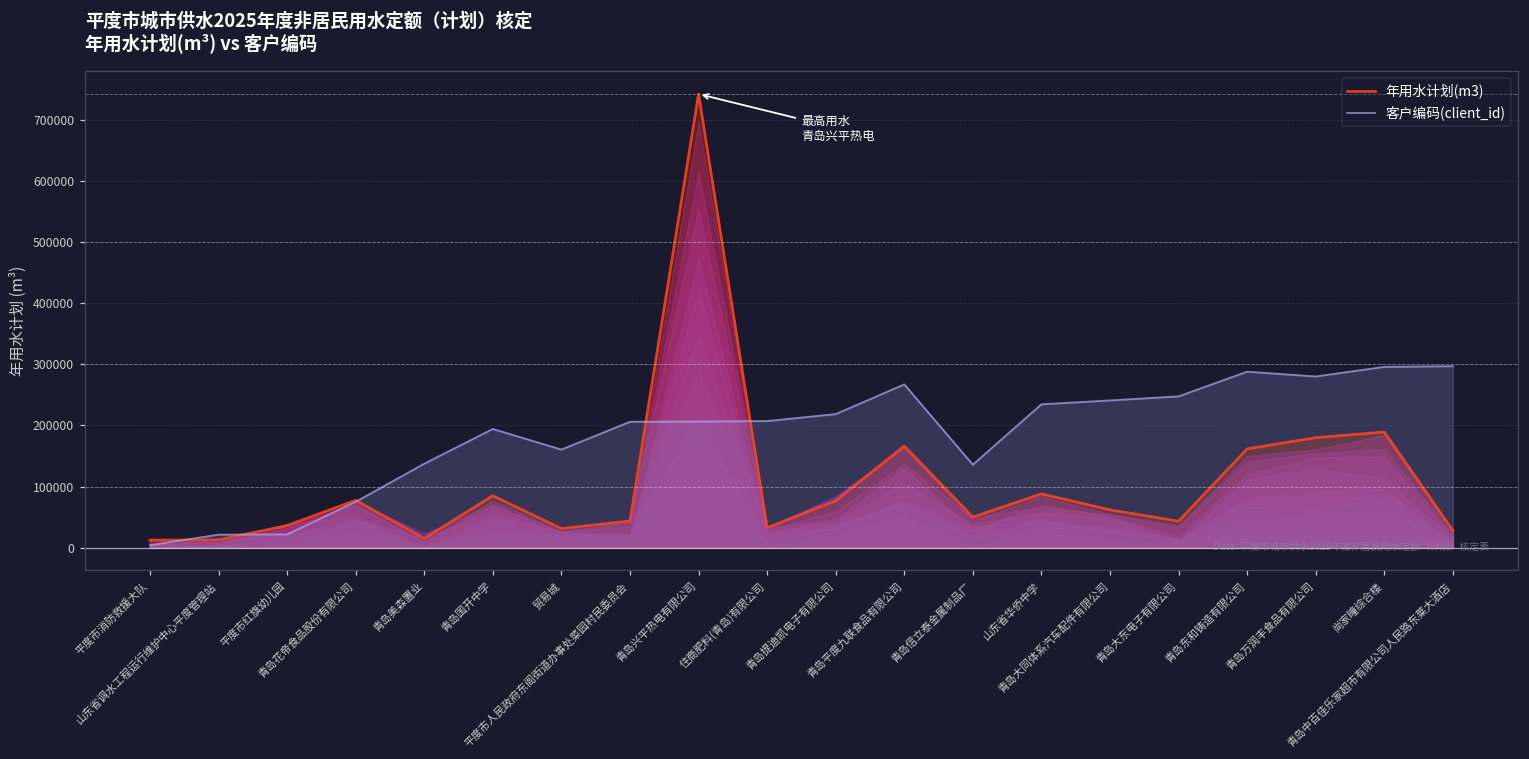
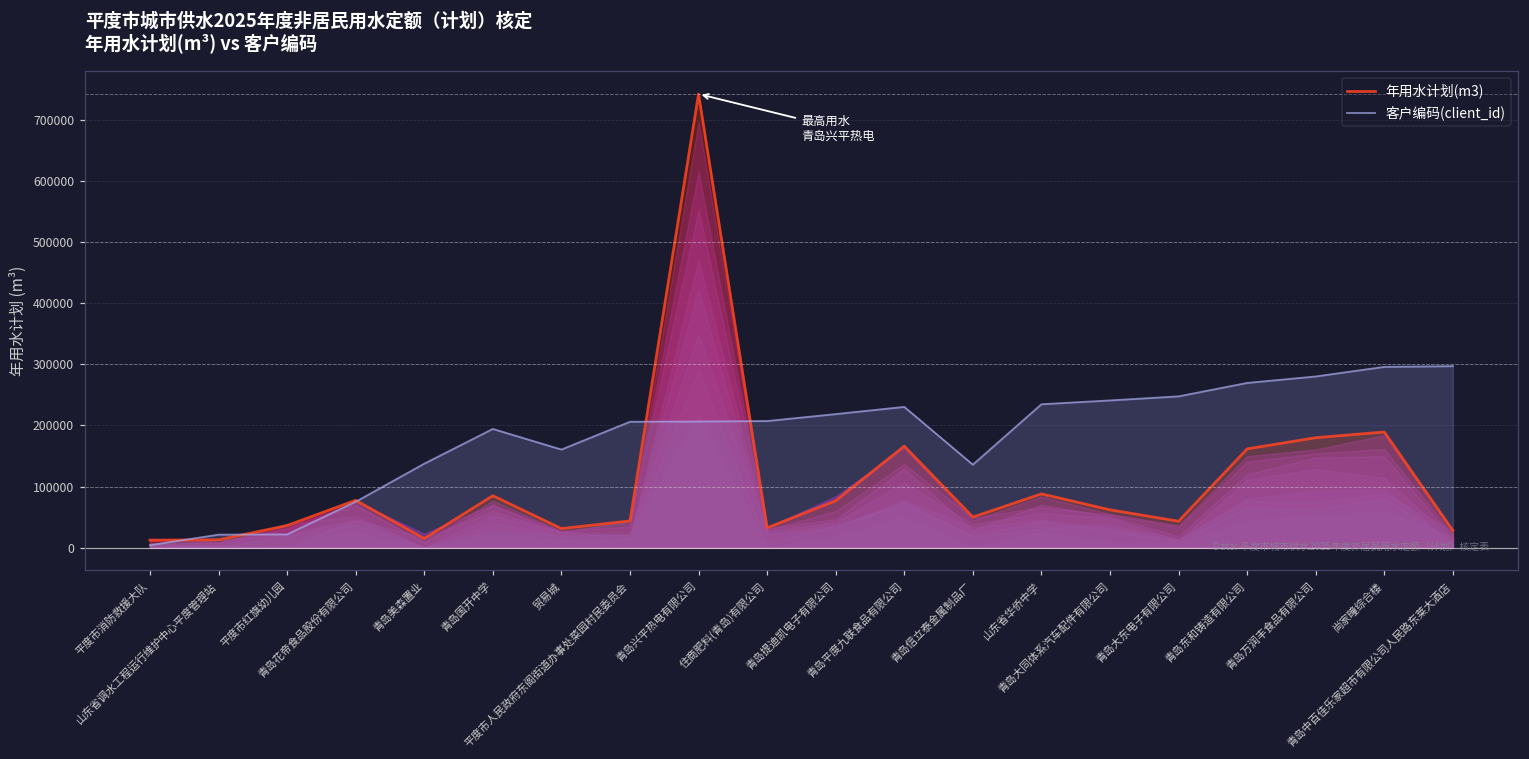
客户编码(client_id), 青岛平度九联食品有限公司: 270000 -> 230000
客户编码(client_id), 青岛东和铸造有限公司: 290000 -> 270000
